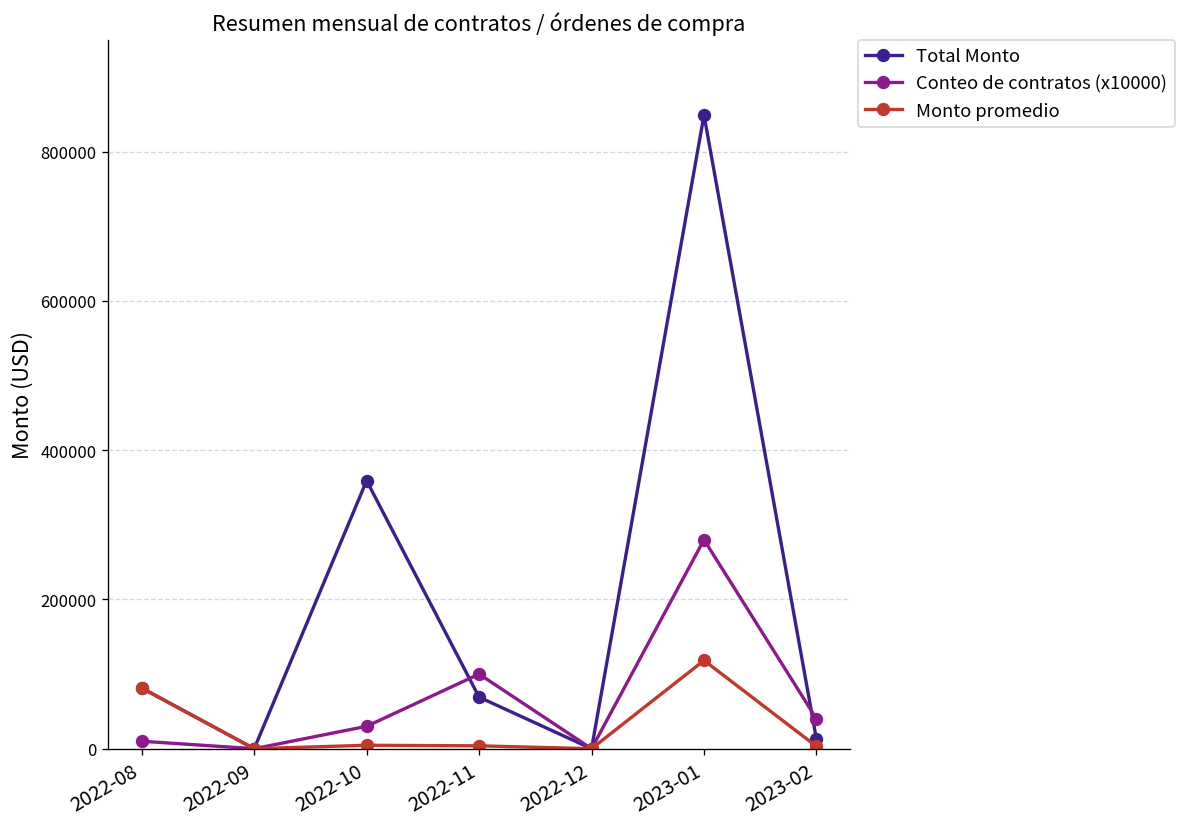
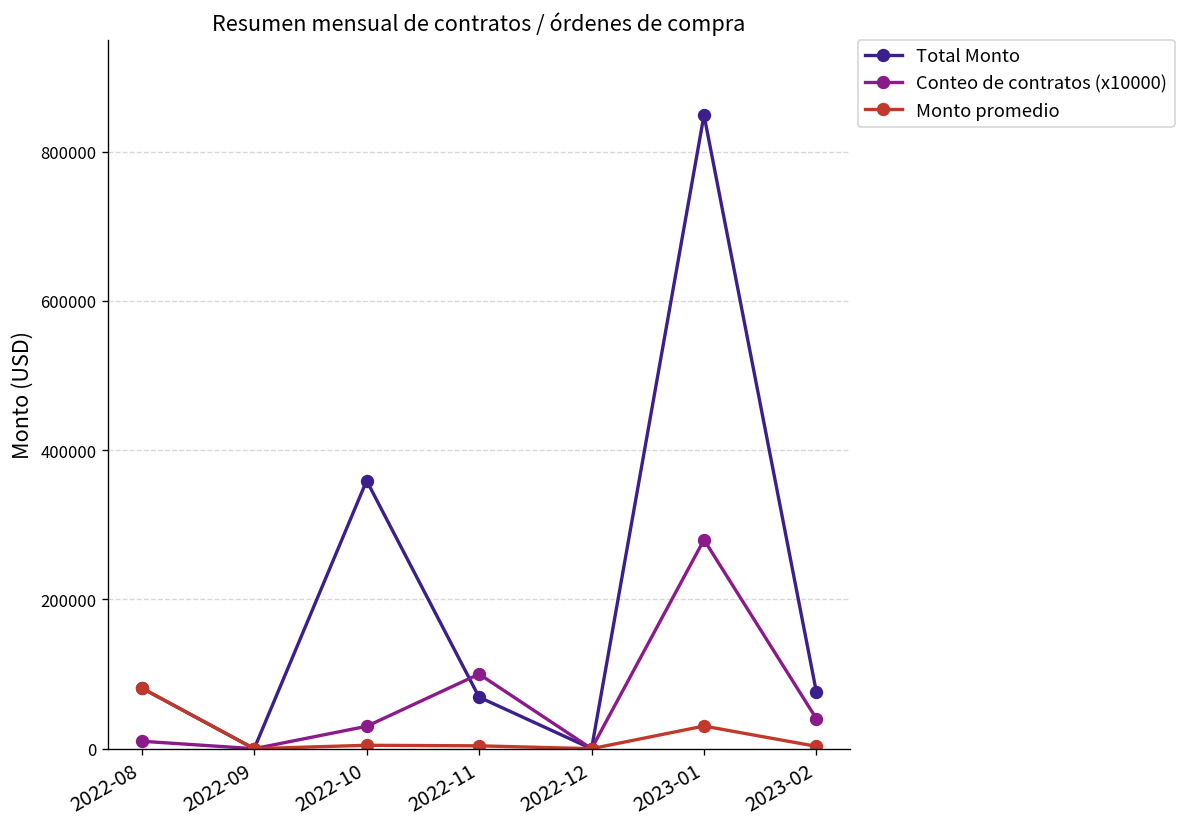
Monto promedio, 2023-01: 120000 -> 30000
Total Monto, 2023-02: 10000 -> 80000
